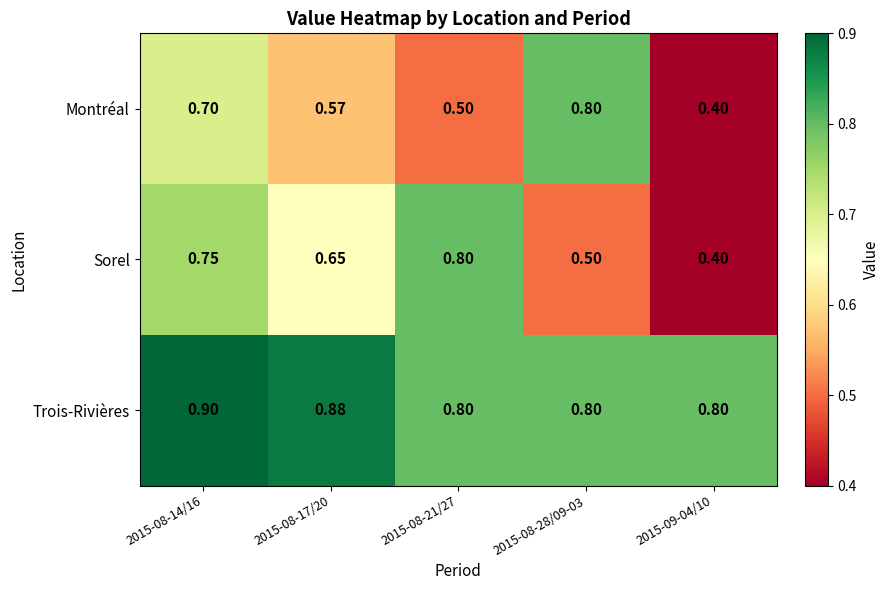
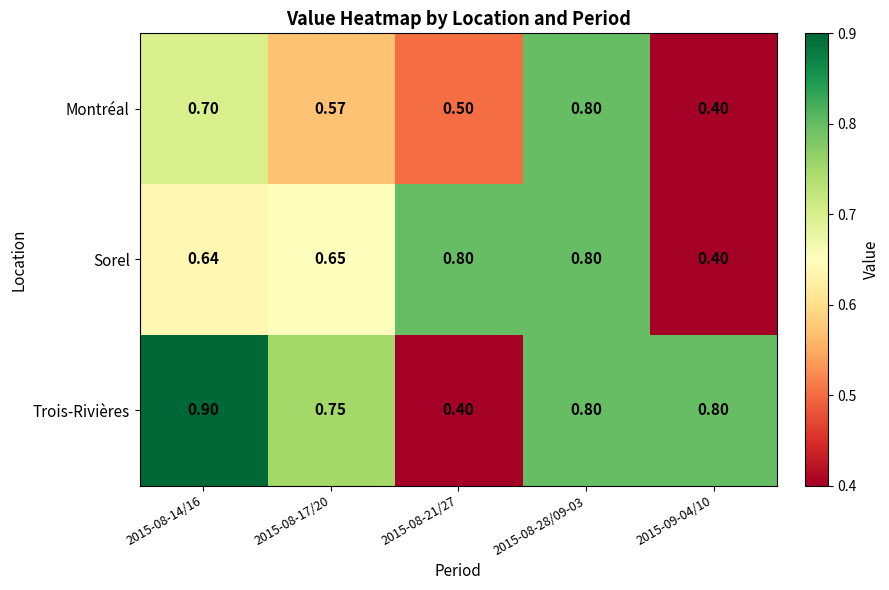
Sorel, 2015-08-14/16: 0.75 -> 0.64
Sorel, 2015-08-28/09-03: 0.50 -> 0.80
Trois-Rivières, 2015-08-17/20: 0.88 -> 0.75
Trois-Rivières, 2015-08-21/27: 0.80 -> 0.40
